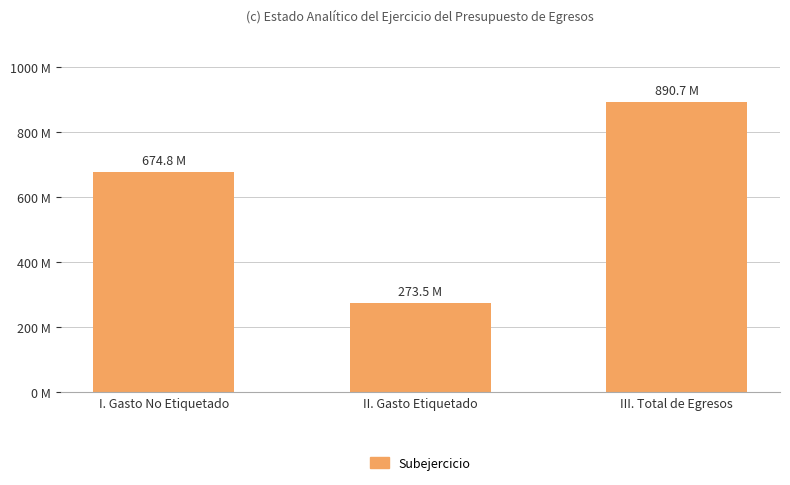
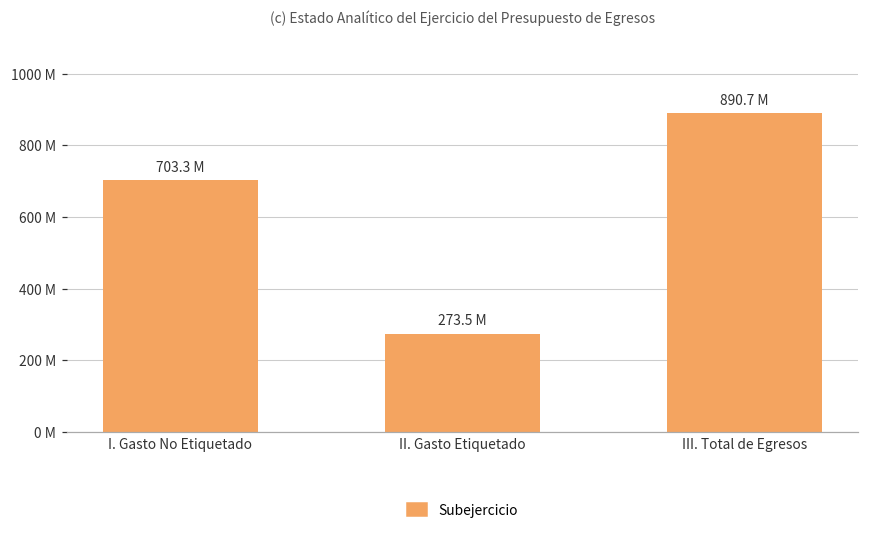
I. Gasto No Etiquetado: 674.8 -> 703.3
